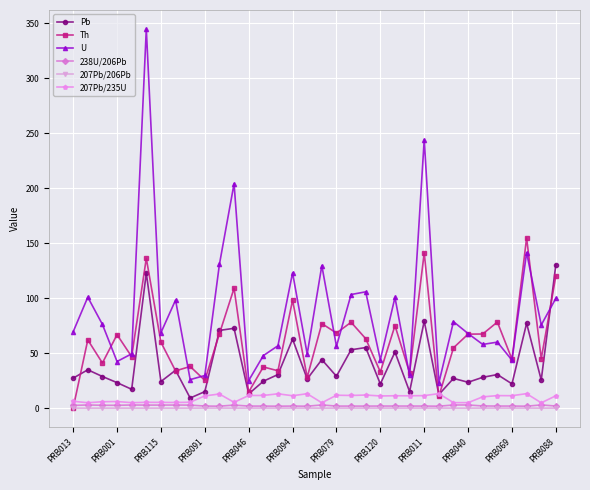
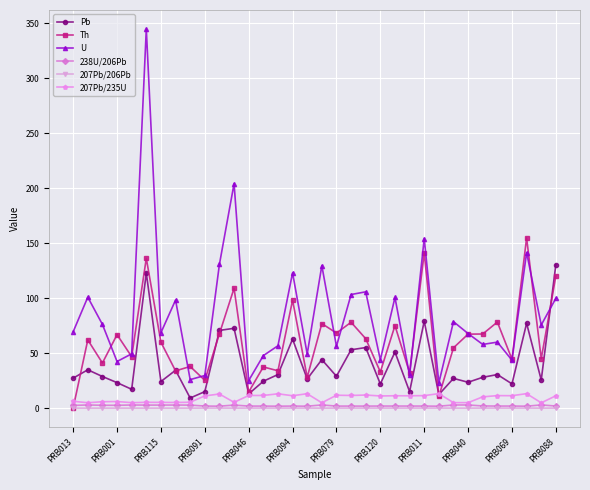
U, PRB011: 244 -> 154
